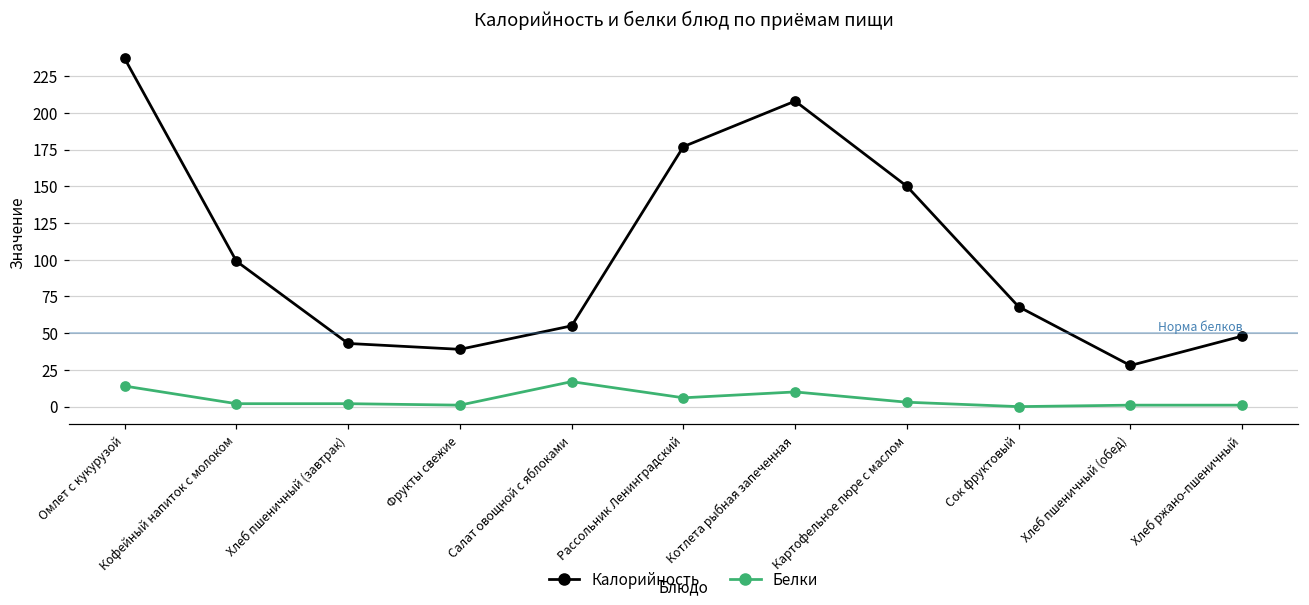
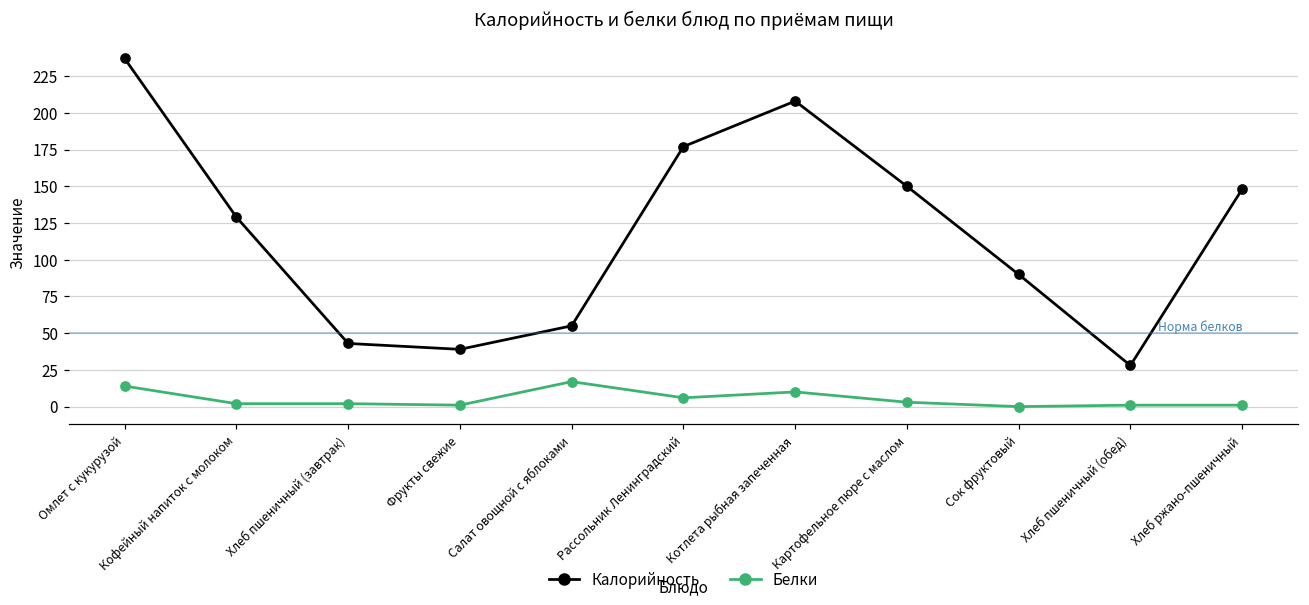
Калорийность, Кофейный напиток с молоком: 99 -> 129
Калорийность, Сок фруктовый: 68 -> 90
Калорийность, Хлеб ржано-пшеничный: 48 -> 148
